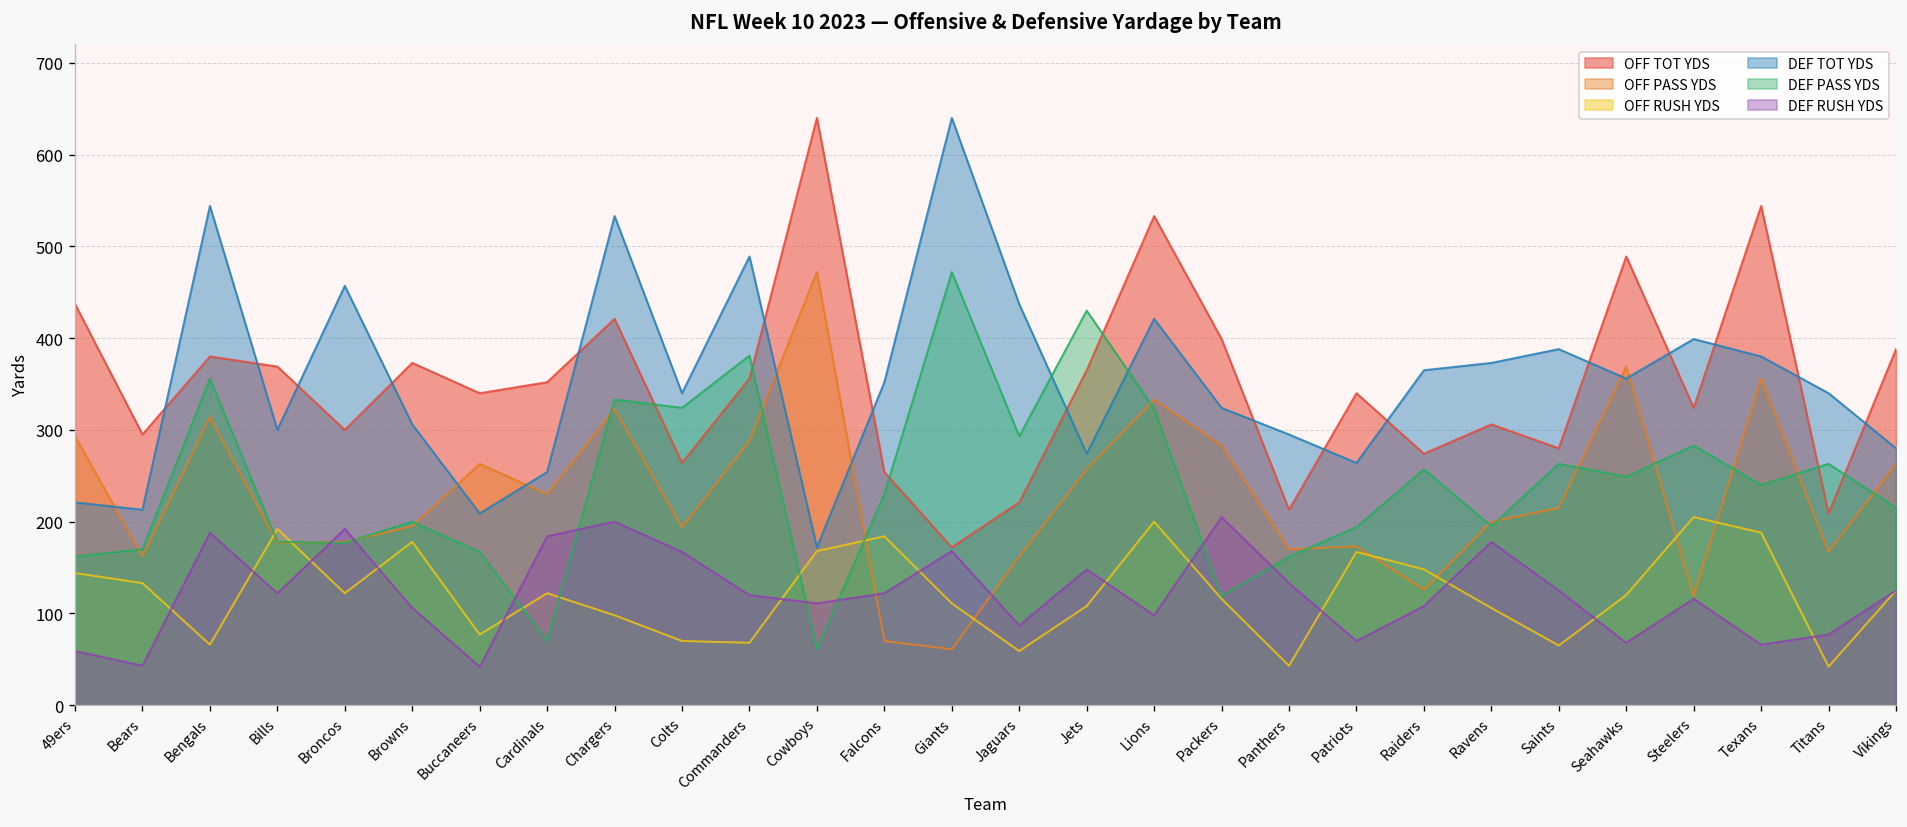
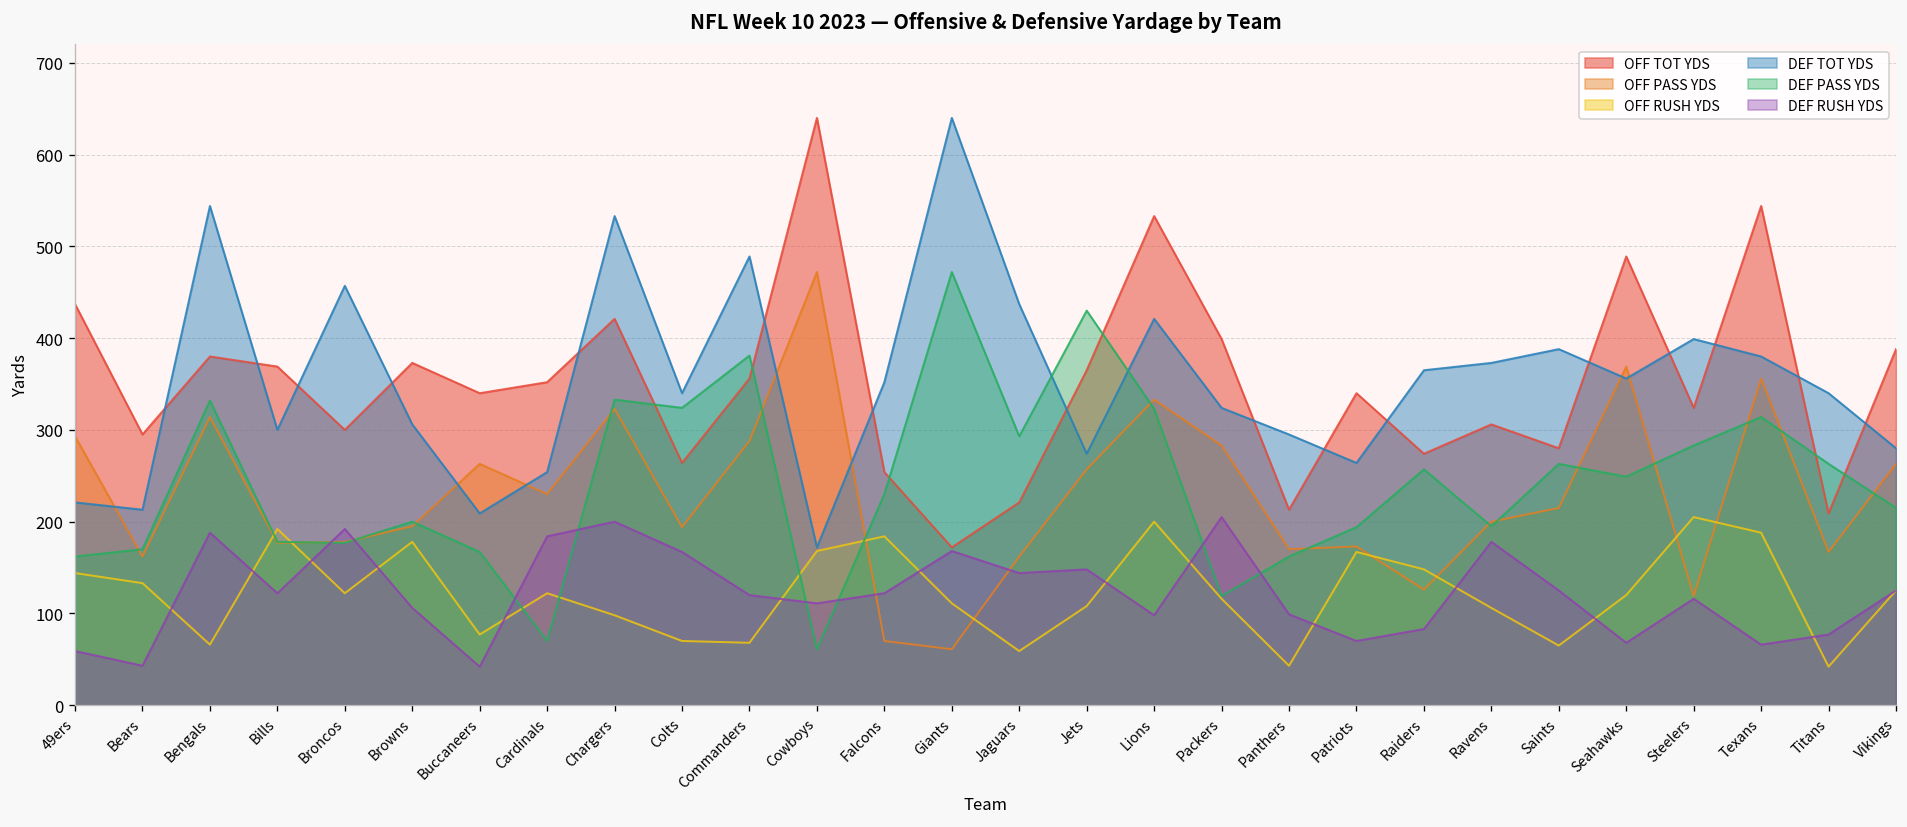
DEF PASS YDS, Bengals: 360 -> 330
DEF RUSH YDS, Jaguars: 90 -> 140
DEF RUSH YDS, Panthers: 130 -> 100
DEF RUSH YDS, Raiders: 110 -> 80
DEF PASS YDS, Texans: 240 -> 310
